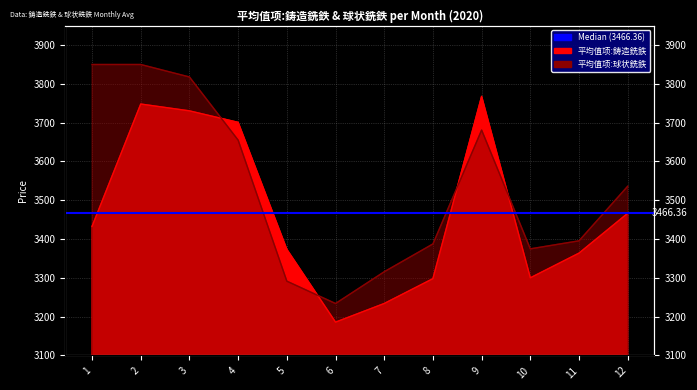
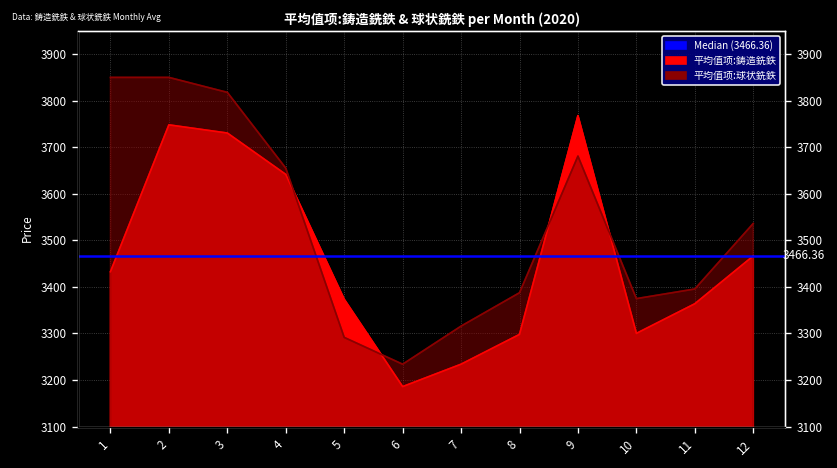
平均值项:鋳造銑鉄, 4: 3700 -> 3640
